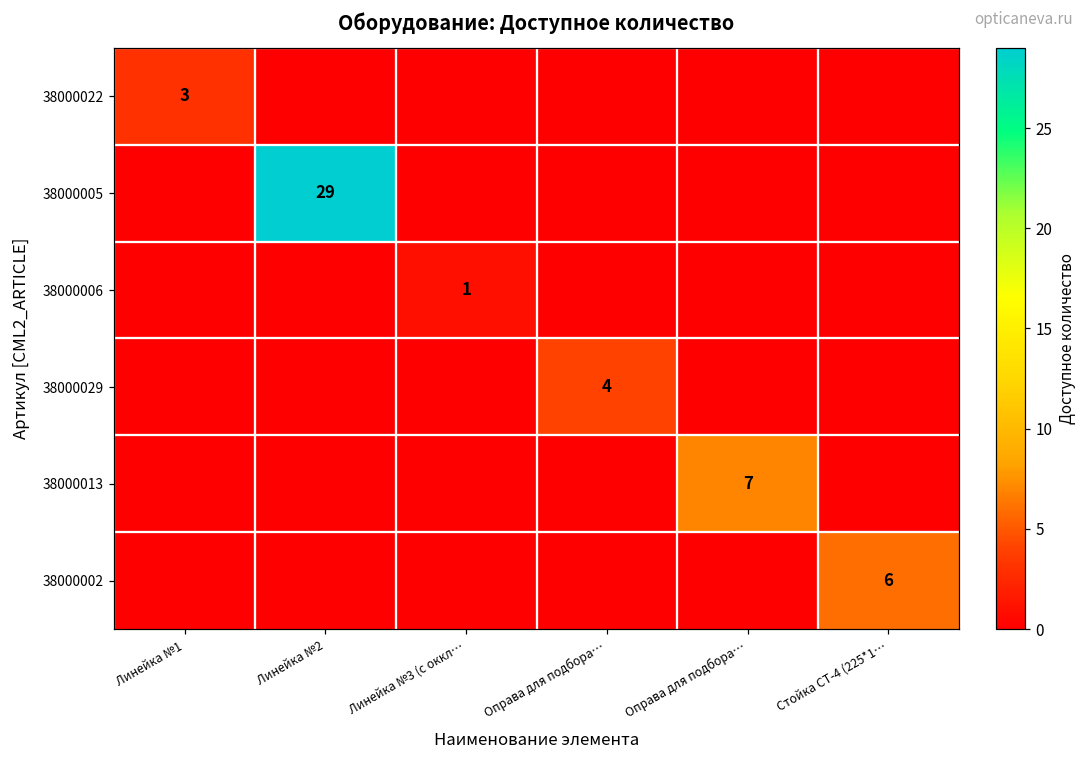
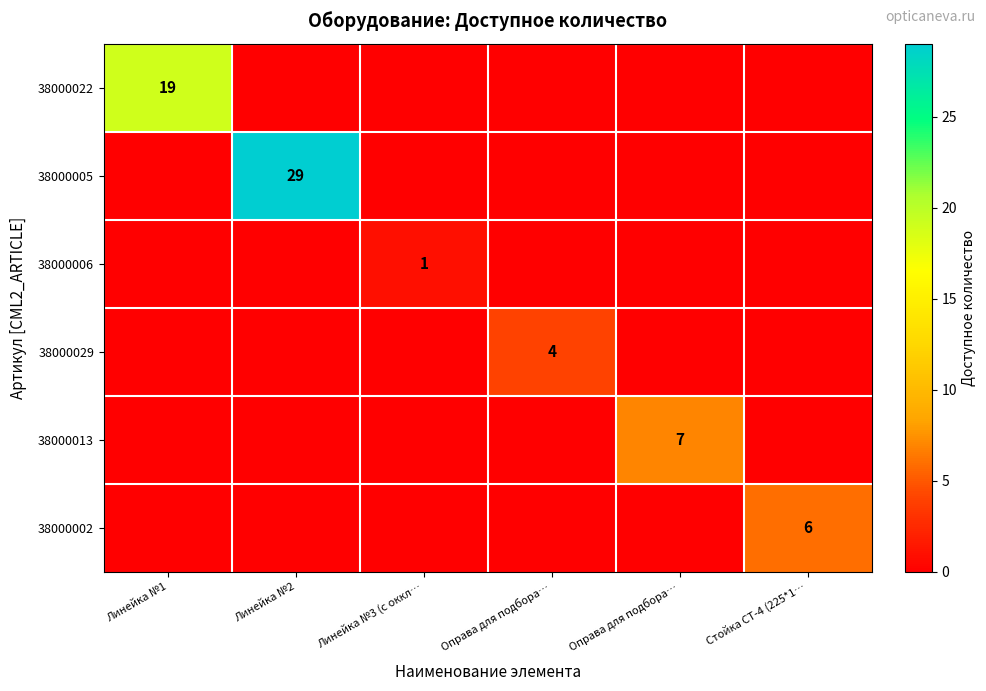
38000022, Линейка №1: 3 -> 19
